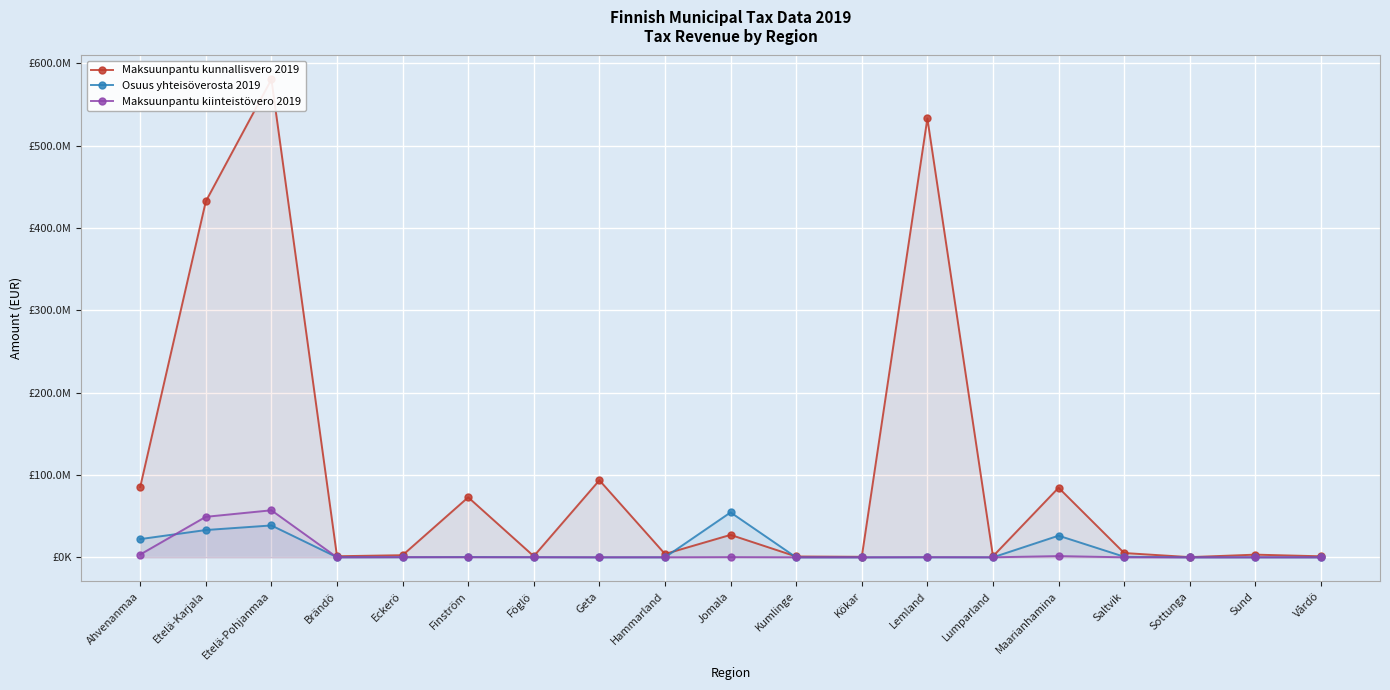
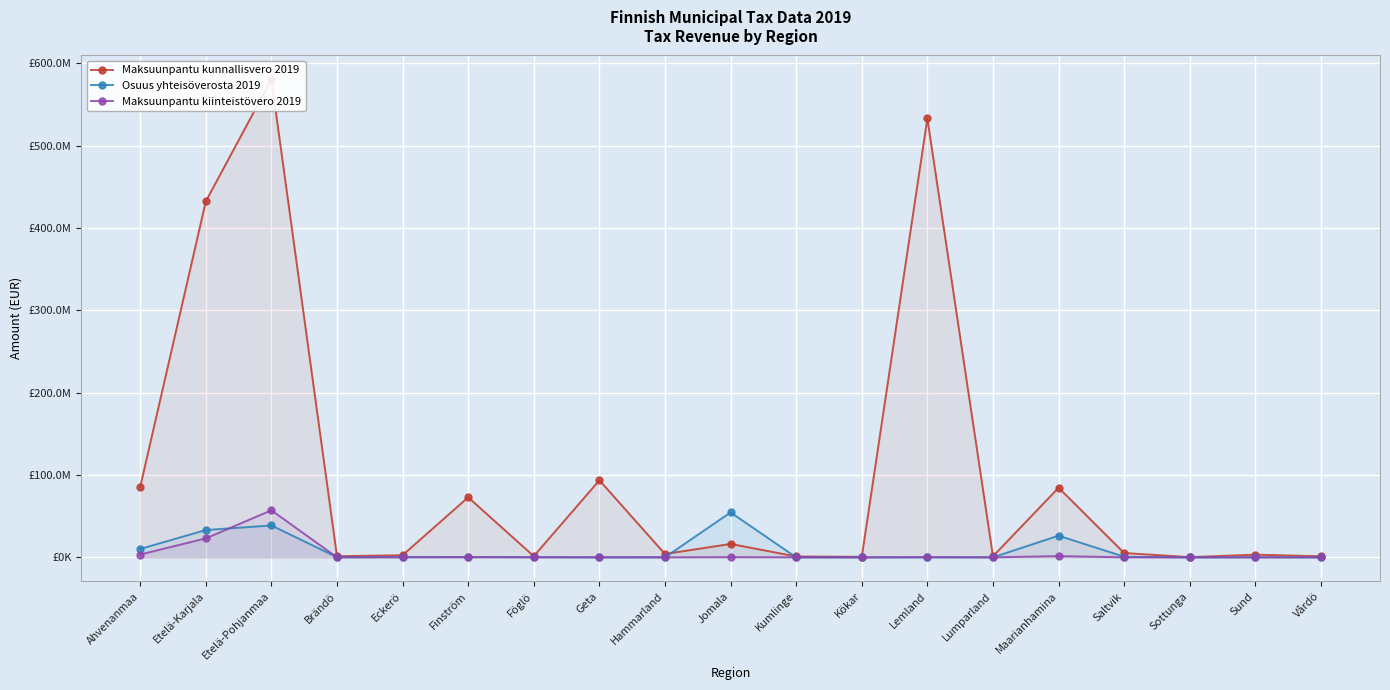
Osuus yhteisöverosta 2019, Ahvenanmaa: £20000000 -> £10000000
Maksuunpantu kiinteistövero 2019, Etelä-Karjala: £50000000 -> £20000000
Maksuunpantu kunnallisvero 2019, Jomala: £30000000 -> £20000000
